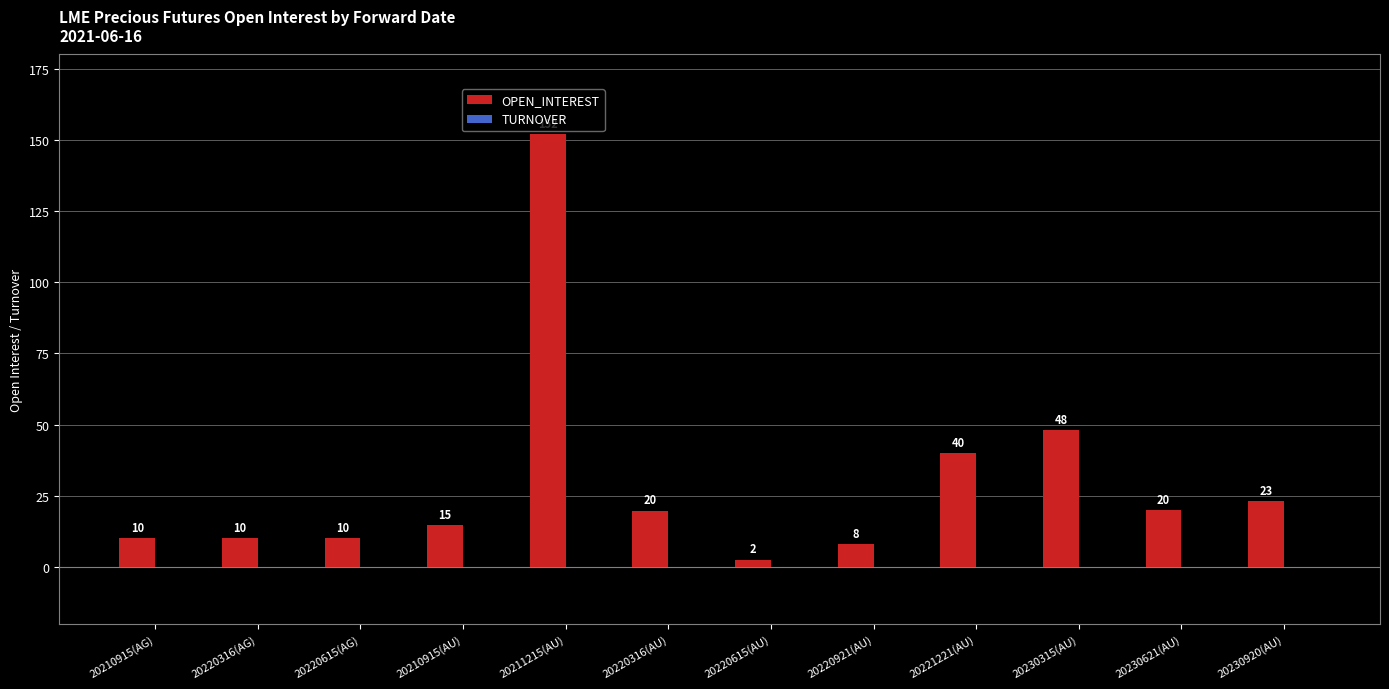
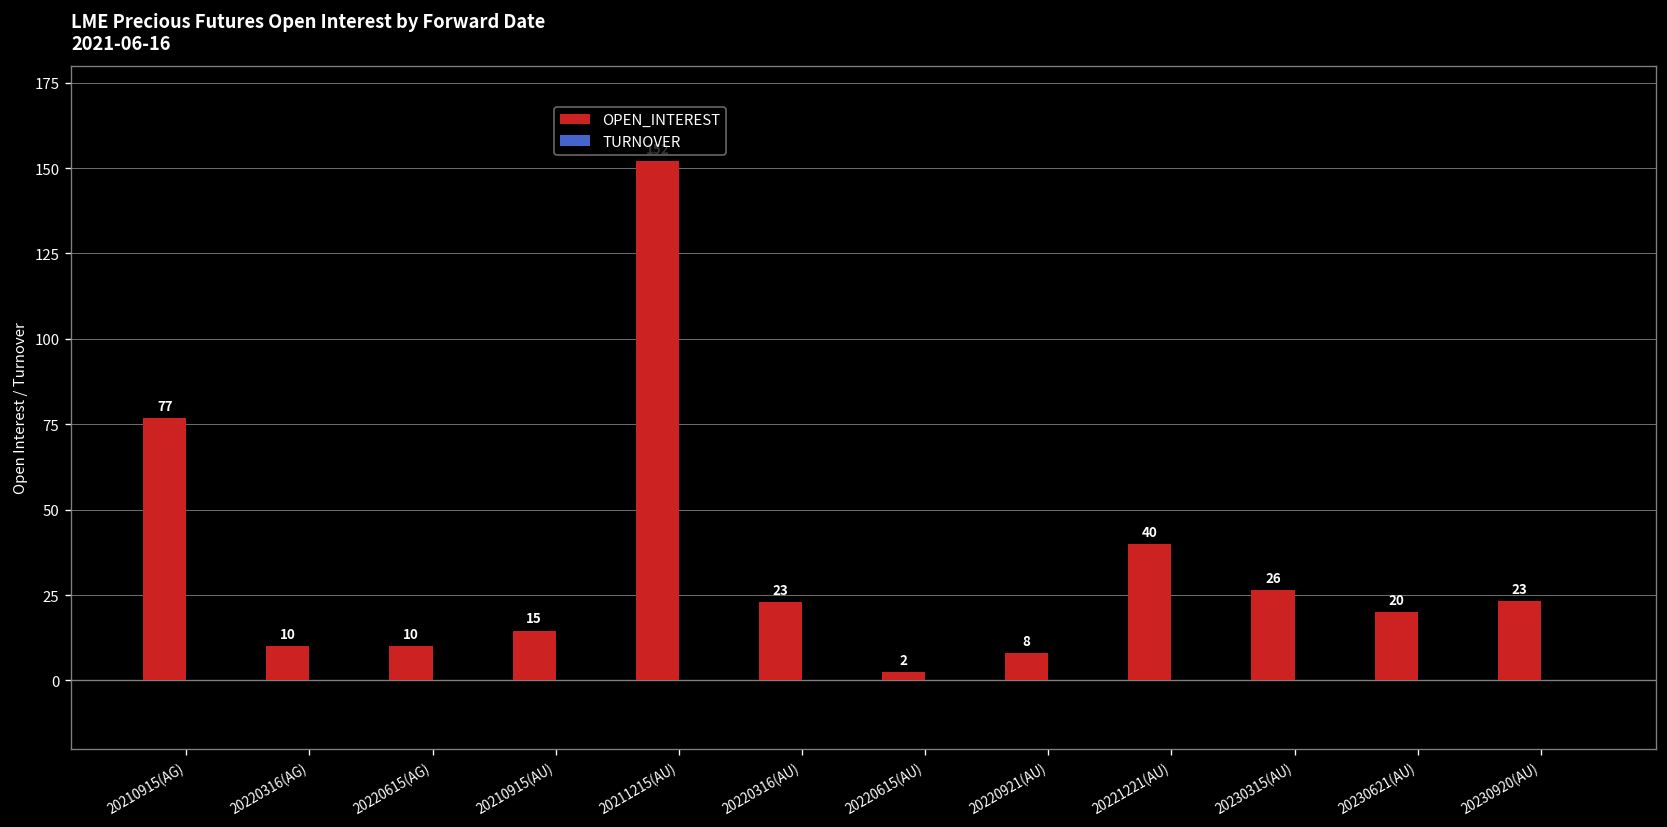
OPEN_INTEREST, 20210915(AG): 10 -> 77
OPEN_INTEREST, 20220316(AU): 20 -> 23
OPEN_INTEREST, 20230315(AU): 48 -> 26
